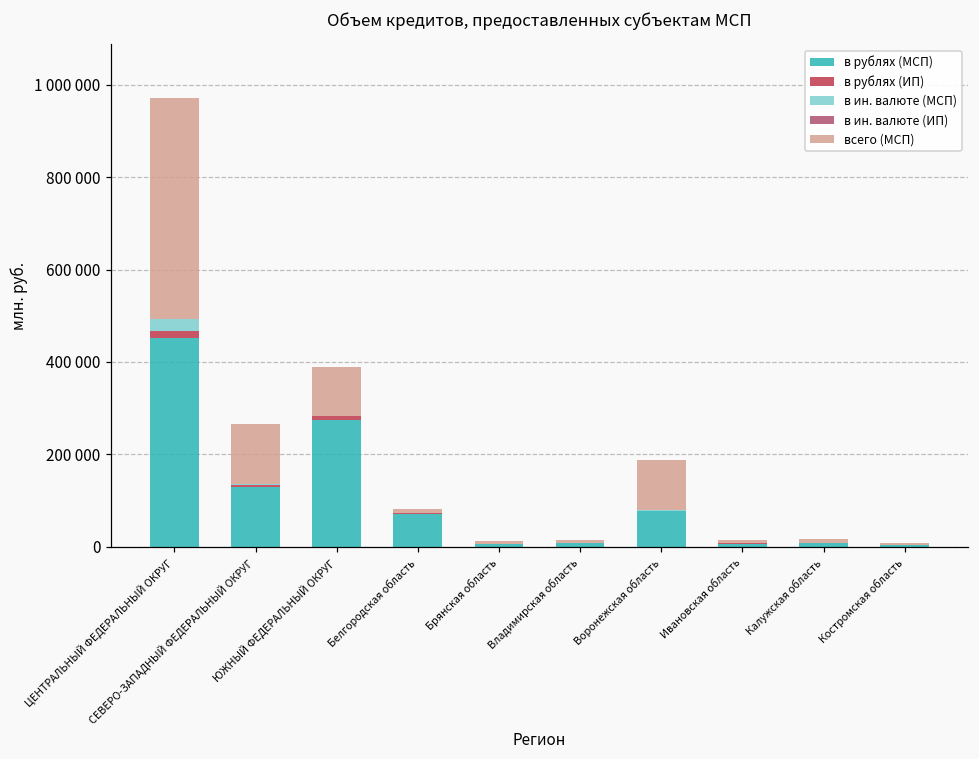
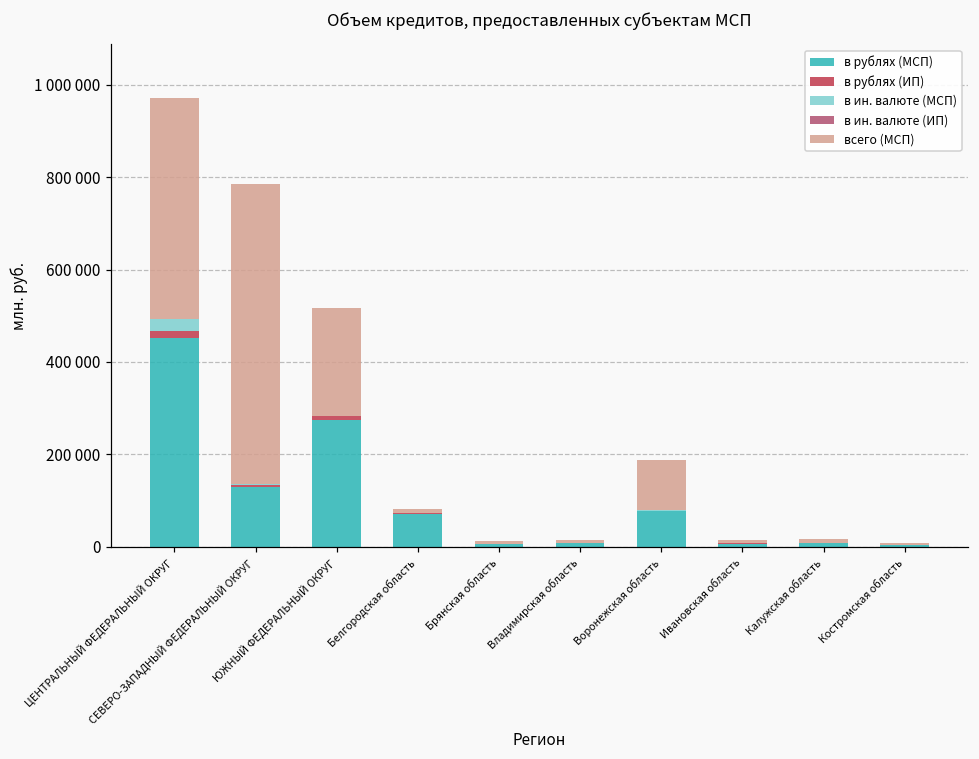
всего (МСП), СЕВЕРО-ЗАПАДНЫЙ ФЕДЕРАЛЬНЫЙ ОКРУГ: 130000 -> 650000
всего (МСП), ЮЖНЫЙ ФЕДЕРАЛЬНЫЙ ОКРУГ: 100000 -> 230000
